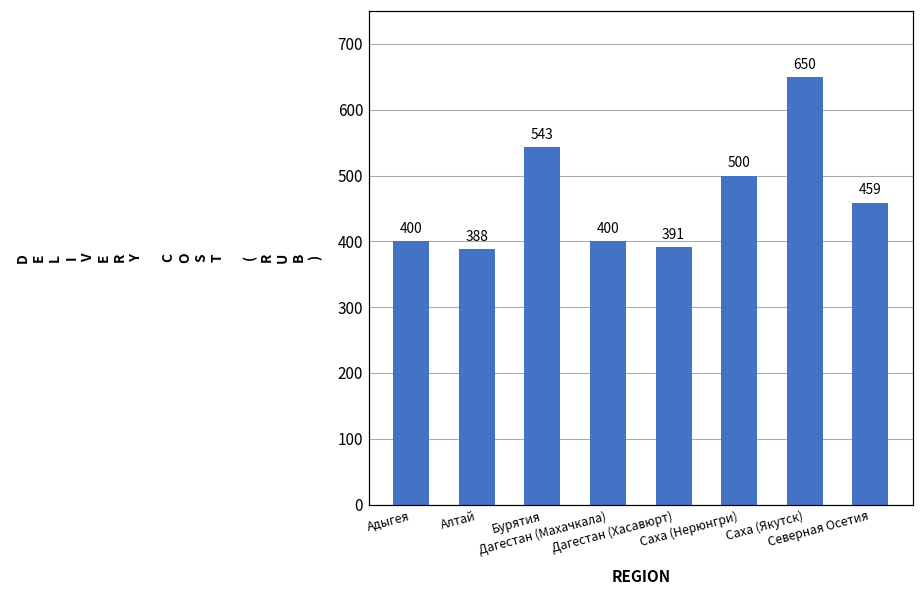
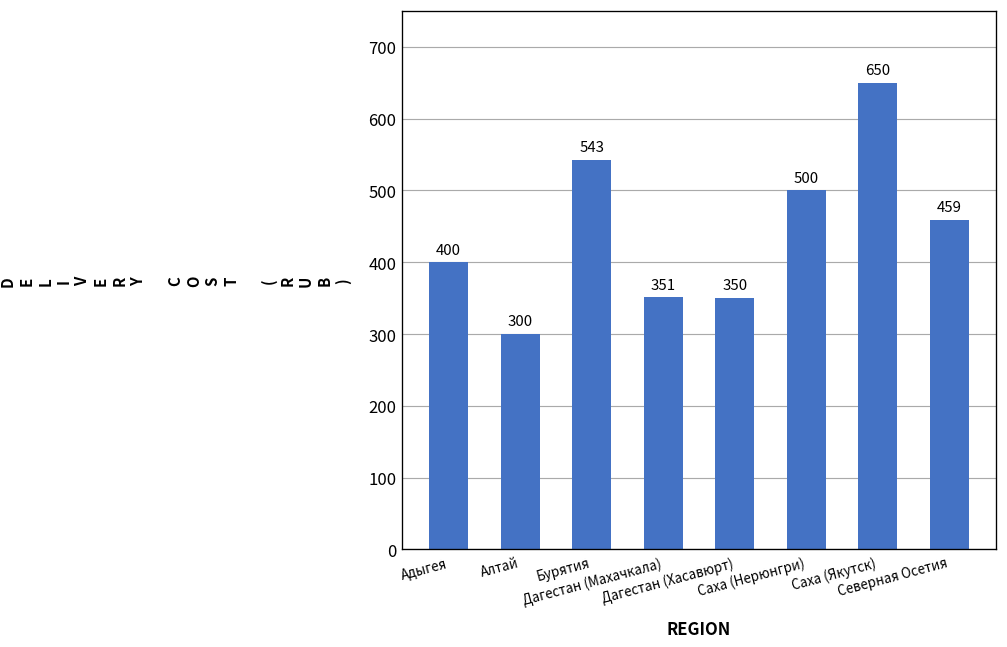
Алтай: 388 -> 300
Дагестан (Махачкала): 400 -> 351
Дагестан (Хасавюрт): 391 -> 350
